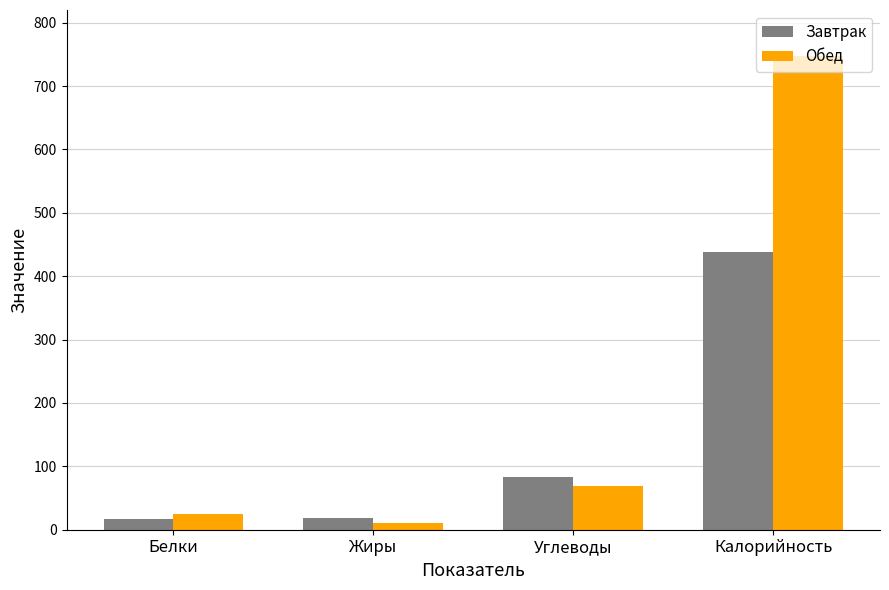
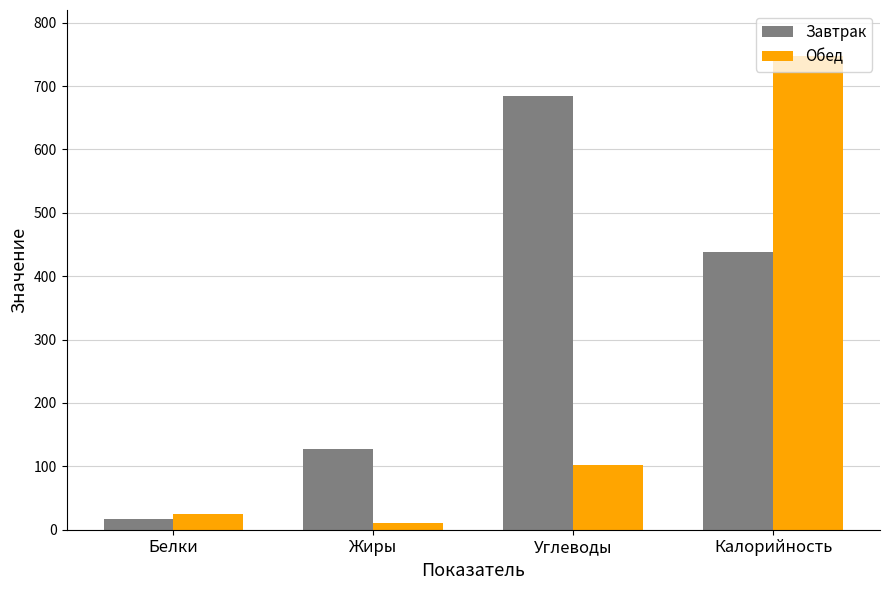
Завтрак, Жиры: 20 -> 130
Завтрак, Углеводы: 80 -> 680
Обед, Углеводы: 70 -> 100
